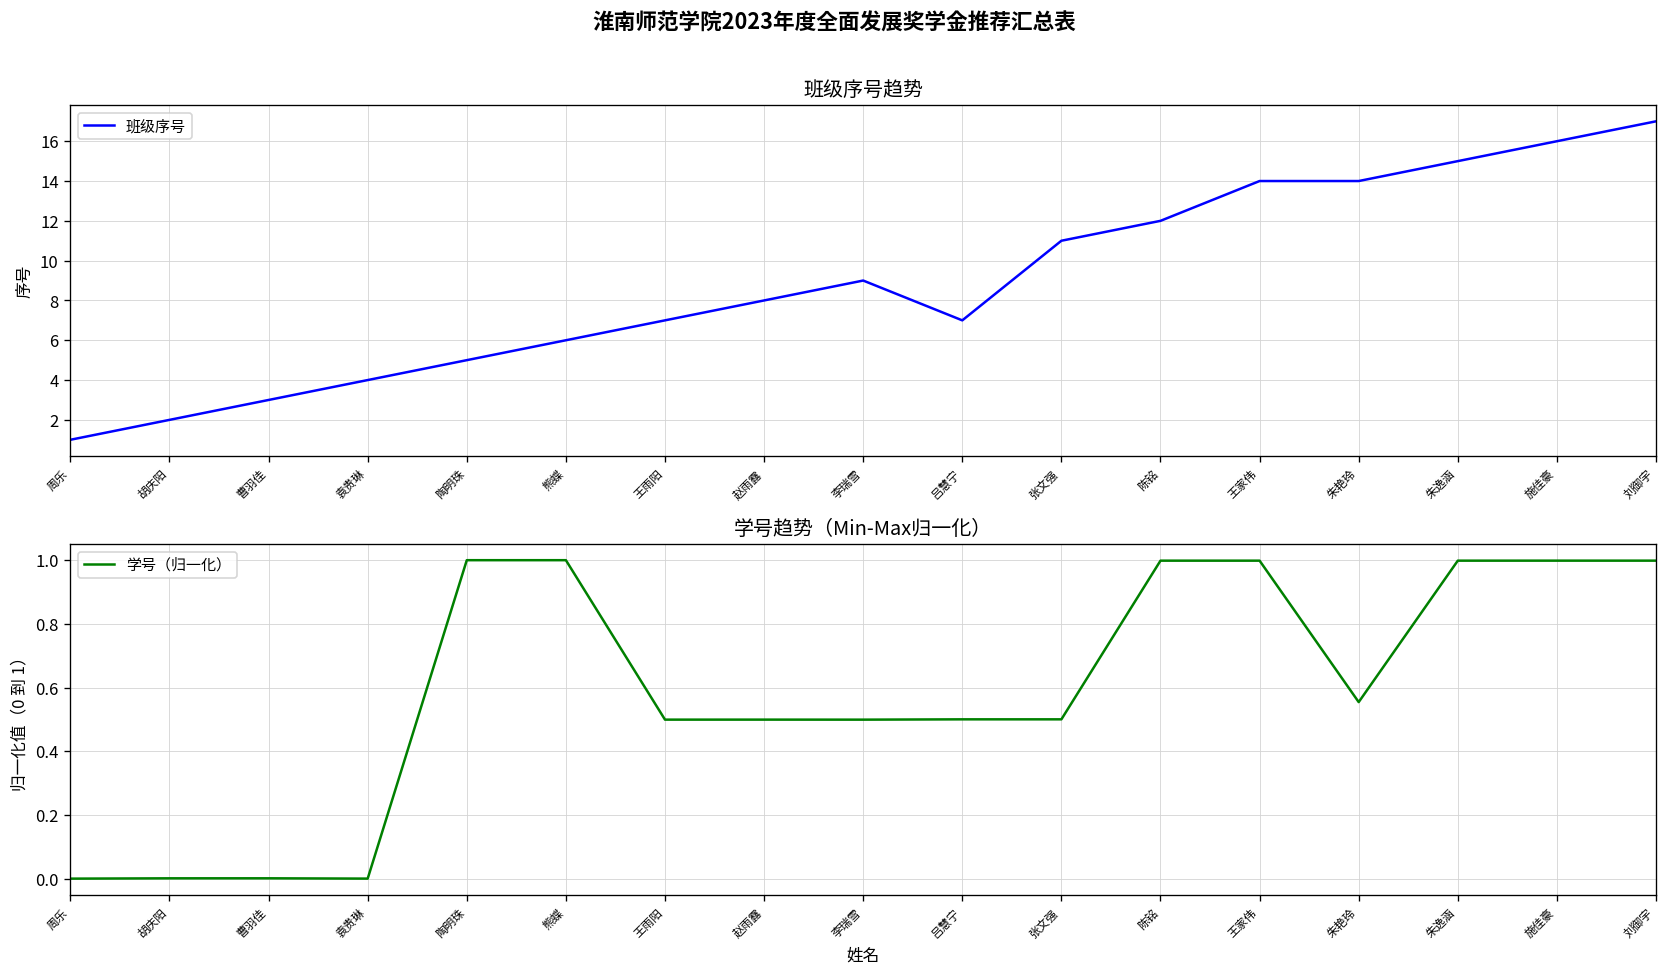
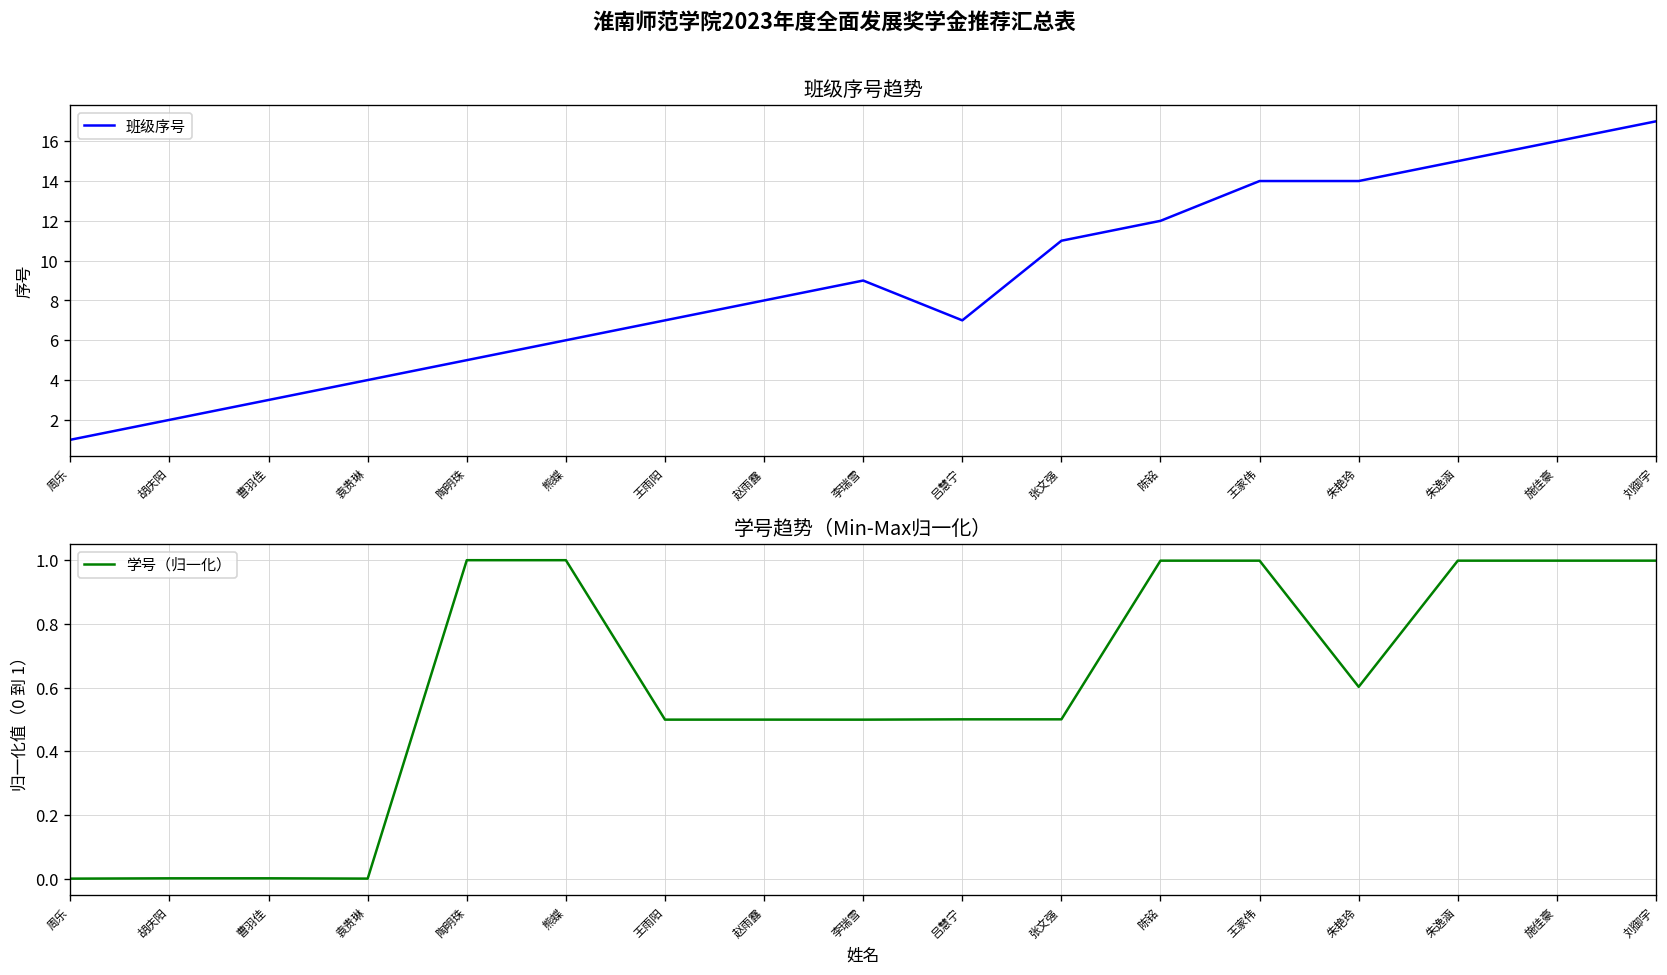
学号趋势（Min-Max归一化）, 朱艳玲: 0.55 -> 0.60
